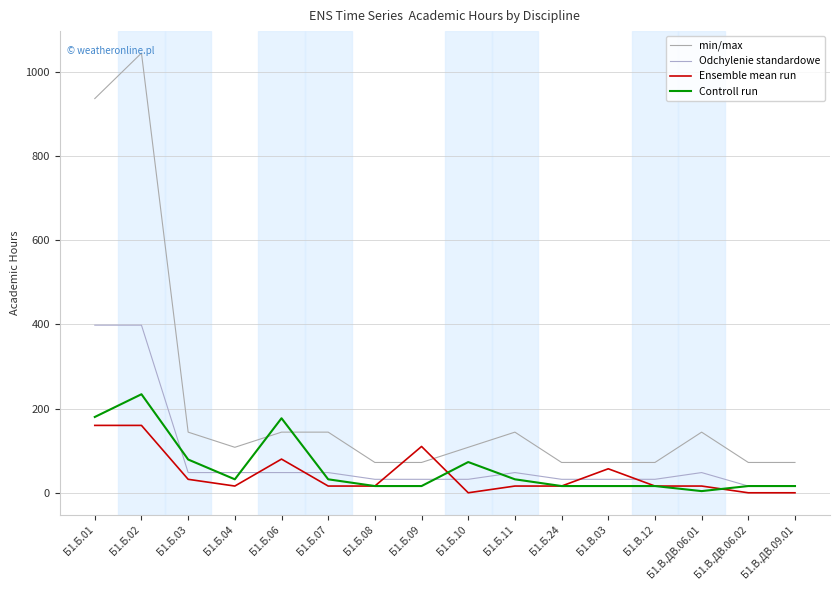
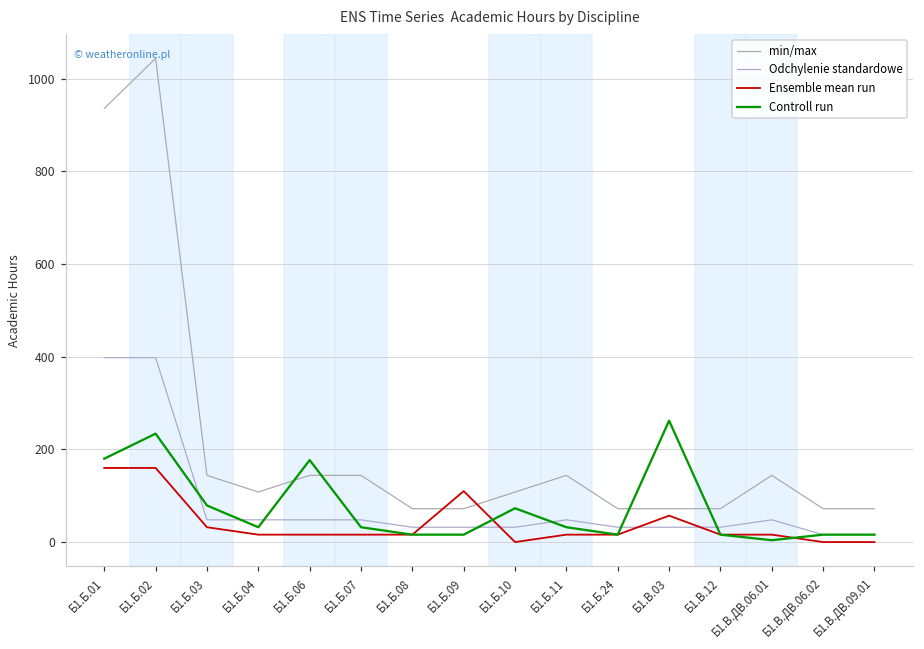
Ensemble mean run, Б1.Б.06: 80 -> 20
Controll run, Б1.В.03: 20 -> 260
